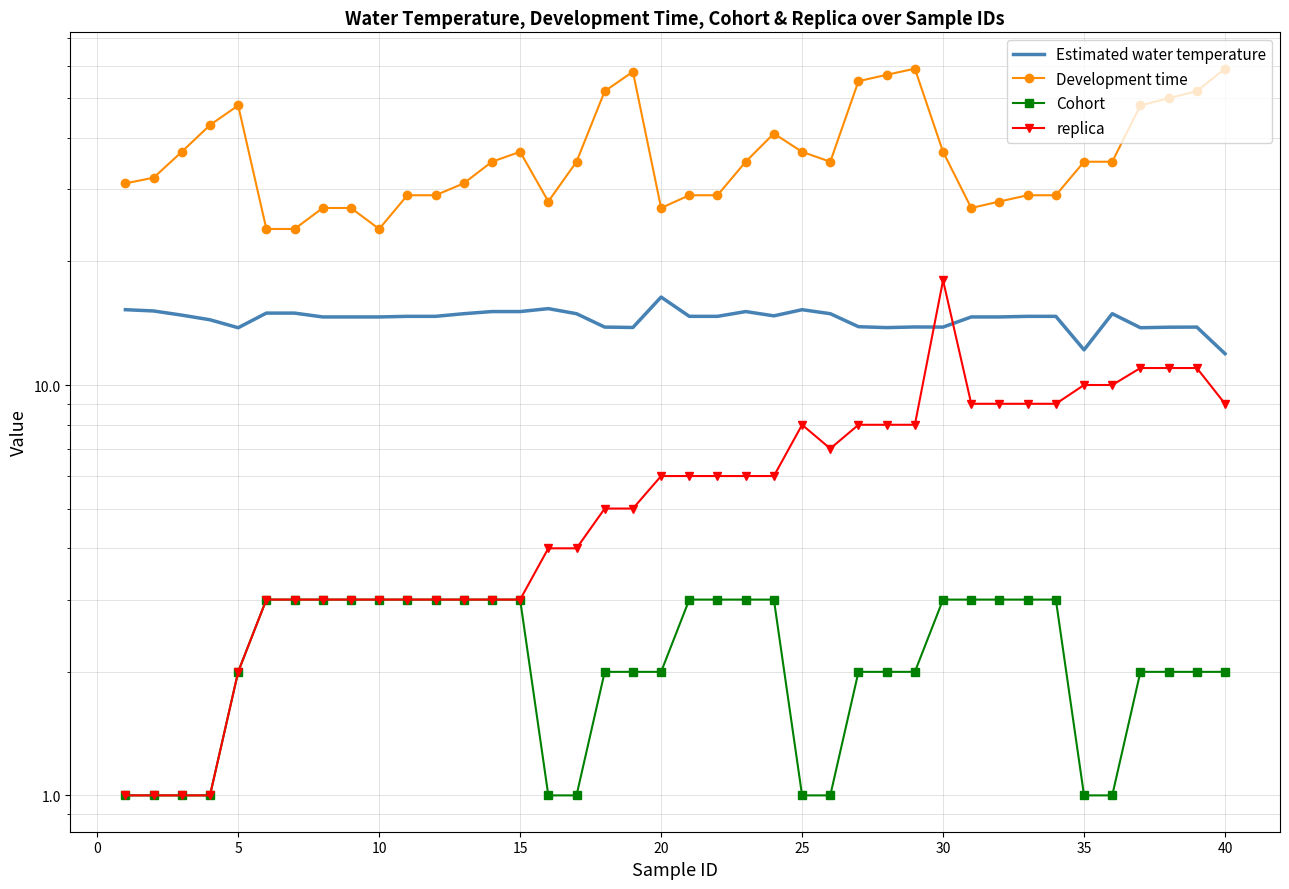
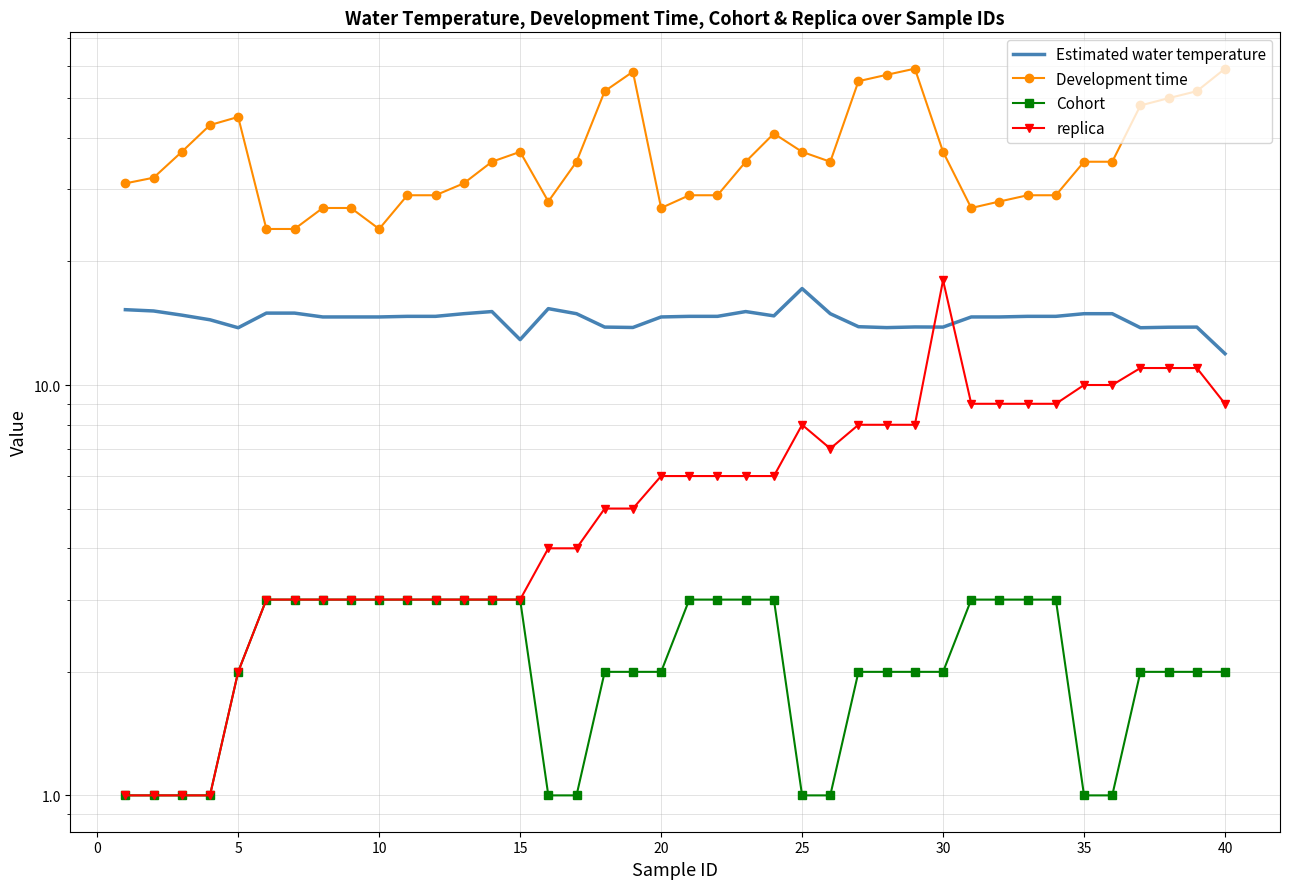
Development time, 5: 48 -> 45
Estimated water temperature, 15: 15.1 -> 12.9
Estimated water temperature, 20: 16.4 -> 14.7
Estimated water temperature, 25: 15.3 -> 17.2
Cohort, 30: 3 -> 2
Estimated water temperature, 35: 12.2 -> 14.9
